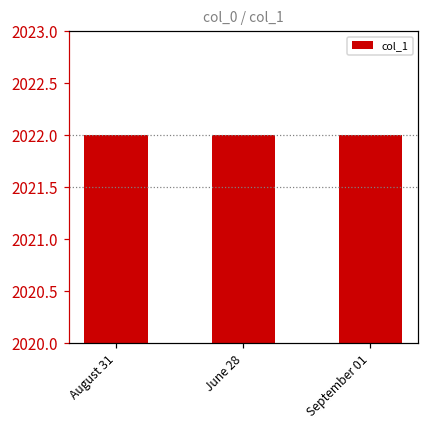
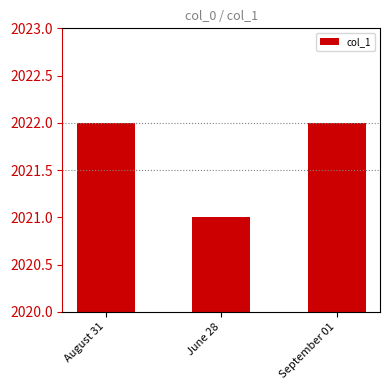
June 28: 2022 -> 2021
